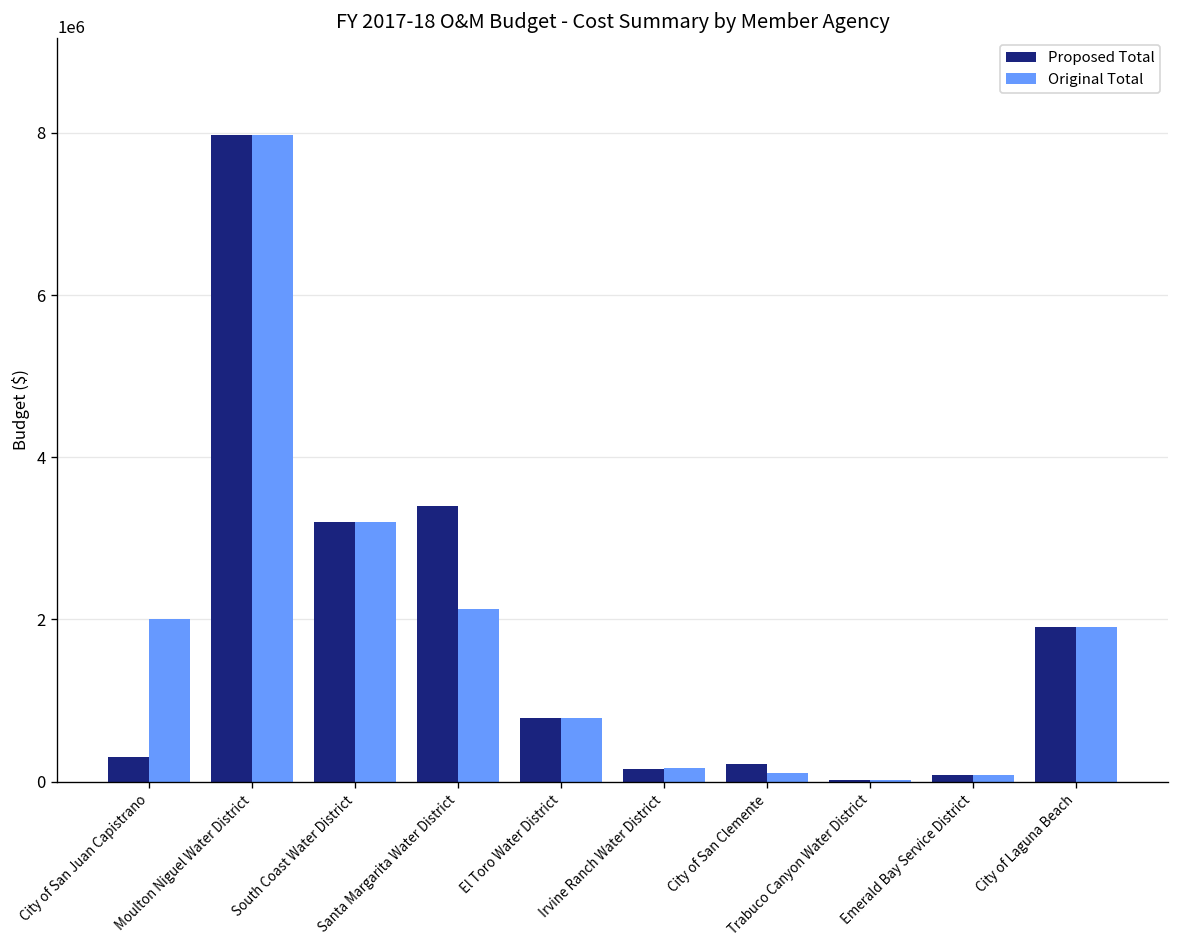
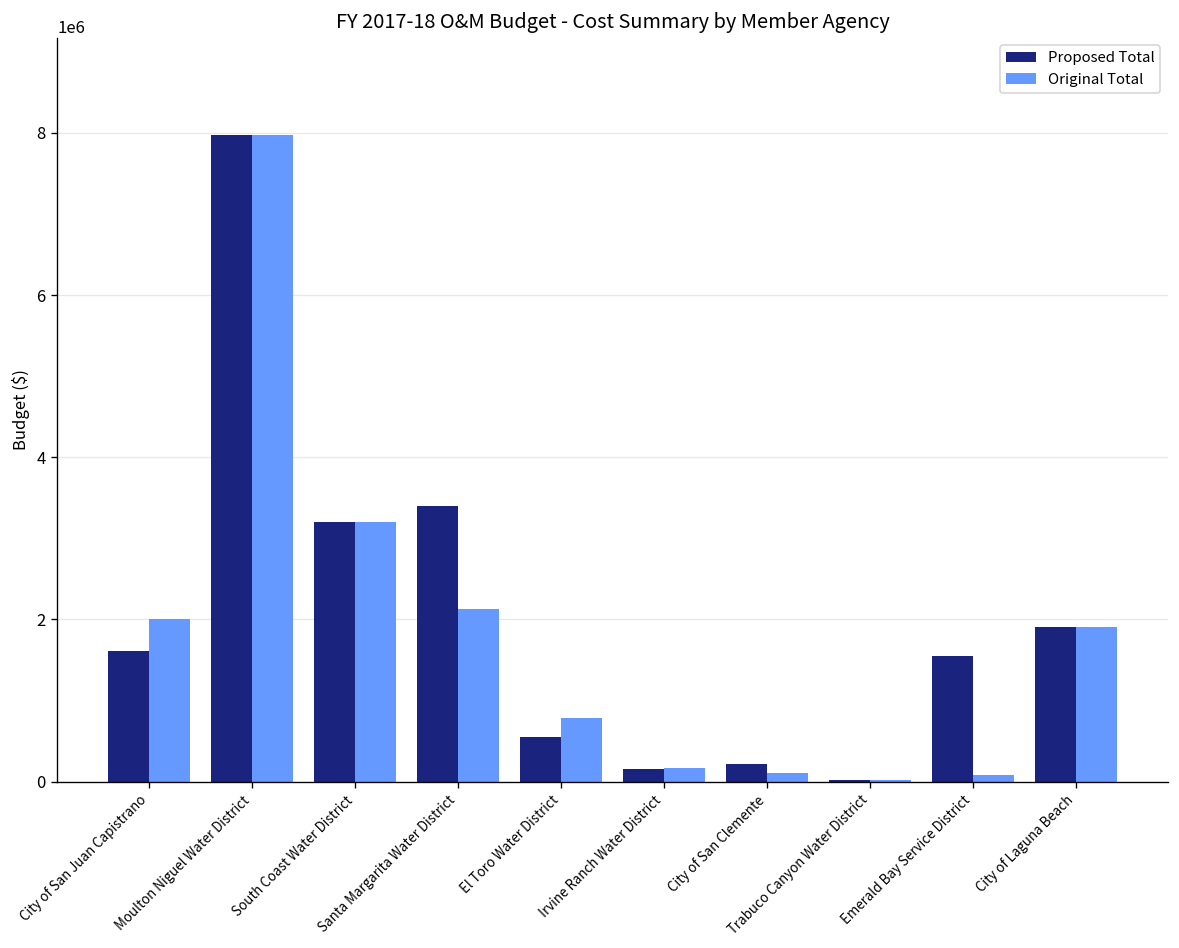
Proposed Total, City of San Juan Capistrano: 300000 -> 1600000
Proposed Total, El Toro Water District: 800000 -> 600000
Proposed Total, Emerald Bay Service District: 100000 -> 1600000
